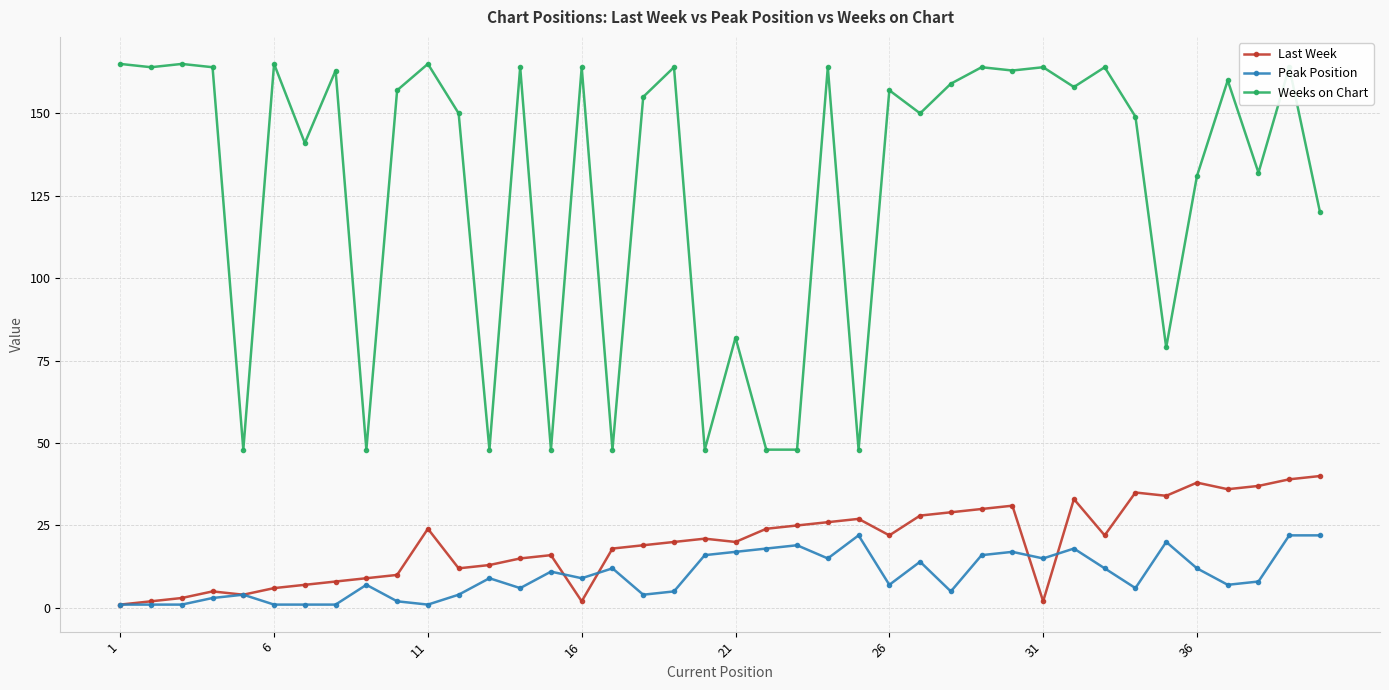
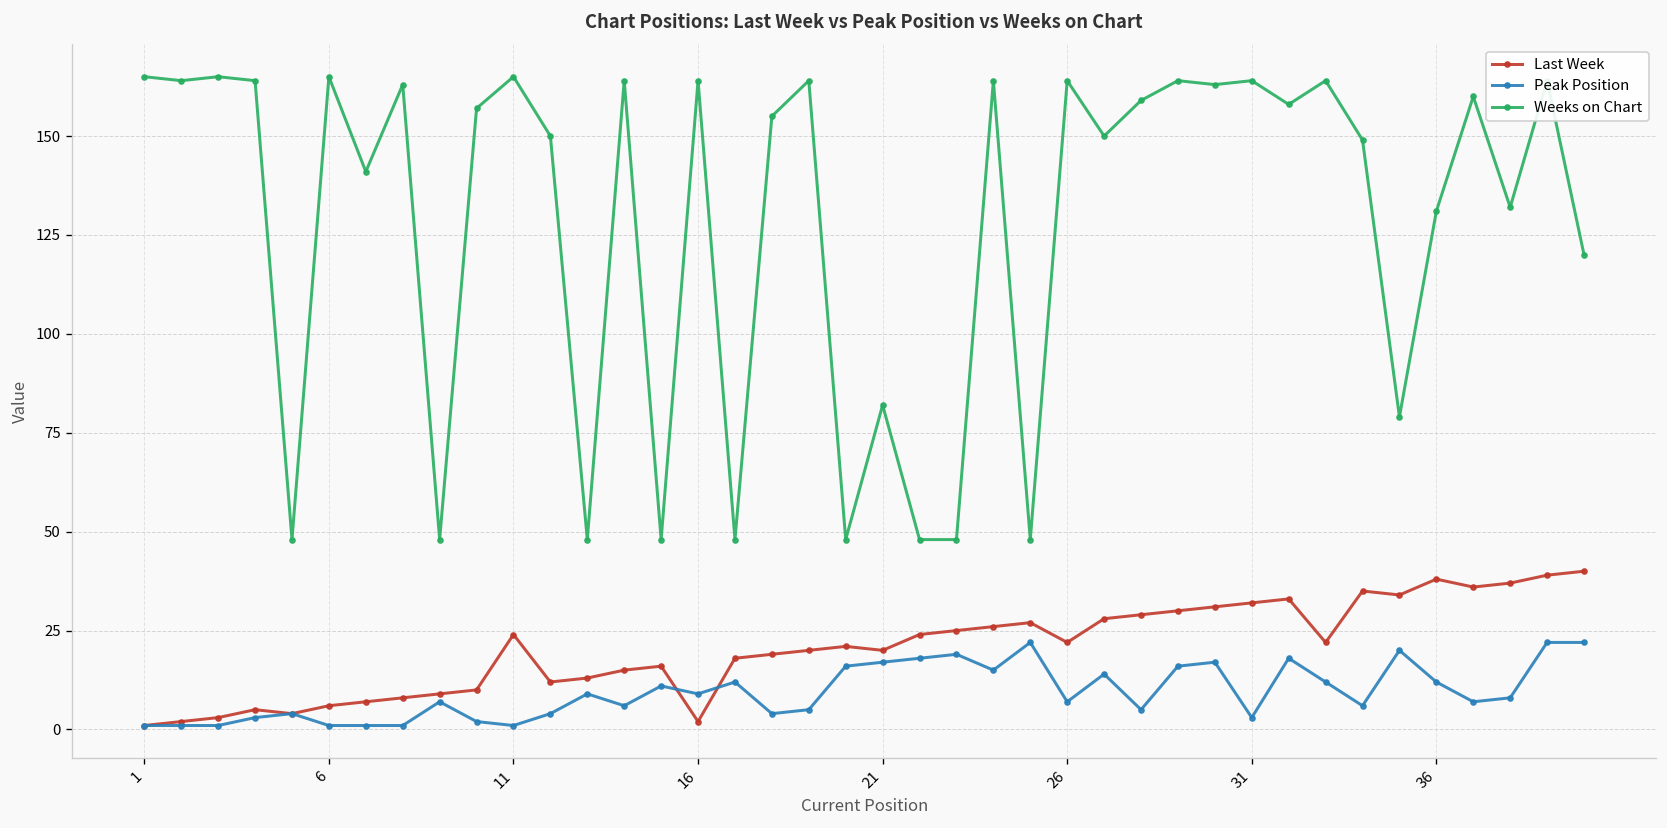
Weeks on Chart, 26: 157 -> 164
Last Week, 31: 2 -> 32
Peak Position, 31: 15 -> 3
